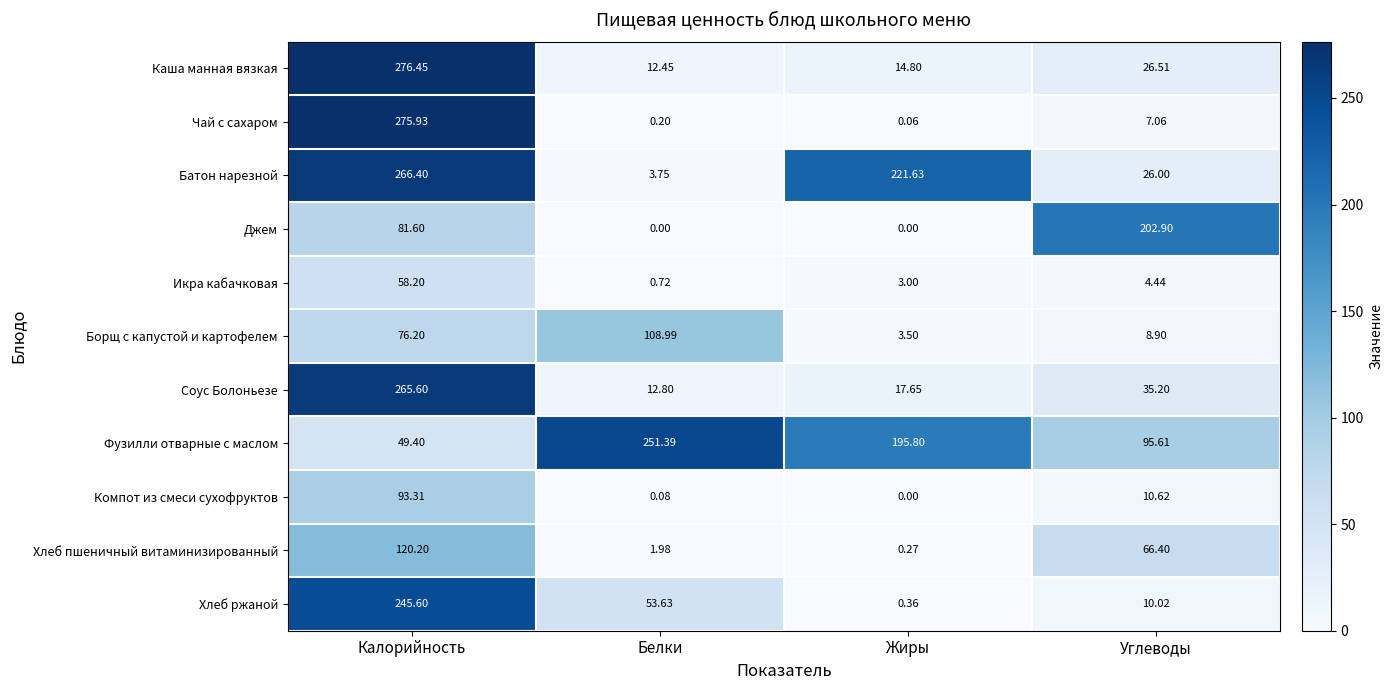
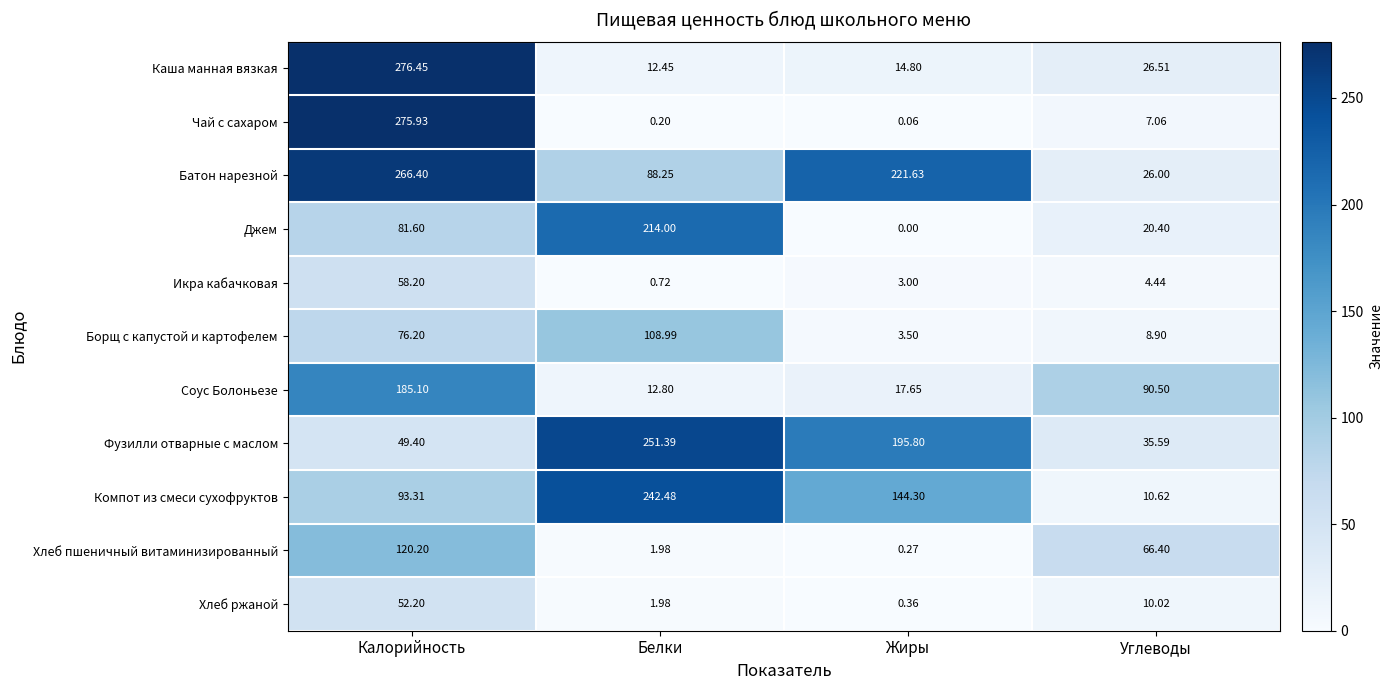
Батон нарезной, Белки: 3.75 -> 88.25
Джем, Белки: 0.00 -> 214.00
Джем, Углеводы: 202.90 -> 20.40
Соус Болоньезе, Калорийность: 265.60 -> 185.10
Соус Болоньезе, Углеводы: 35.20 -> 90.50
Фузилли отварные с маслом, Углеводы: 95.61 -> 35.59
Компот из смеси сухофруктов, Белки: 0.08 -> 242.48
Компот из смеси сухофруктов, Жиры: 0.00 -> 144.30
Хлеб ржаной, Калорийность: 245.60 -> 52.20
Хлеб ржаной, Белки: 53.63 -> 1.98
